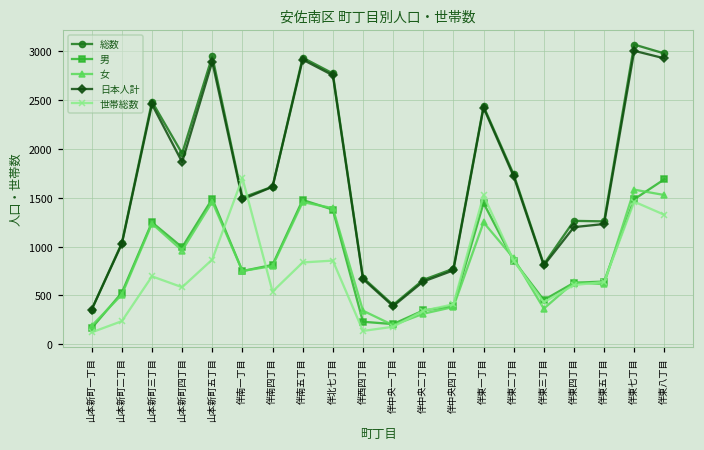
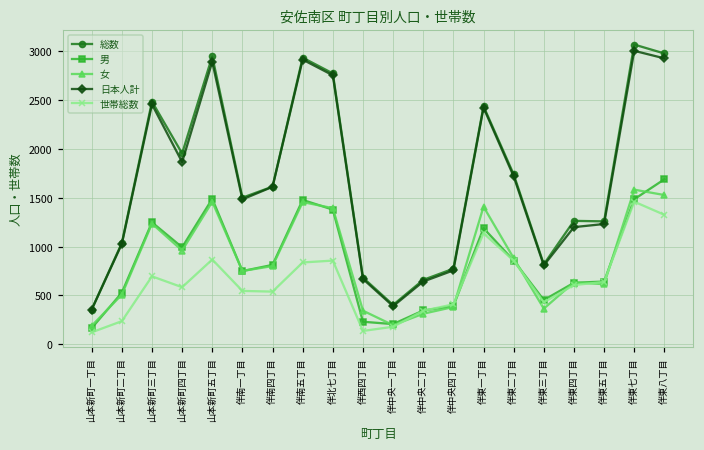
世帯総数, 伴南一丁目: 1700 -> 500
男, 伴東一丁目: 1400 -> 1200
女, 伴東一丁目: 1200 -> 1400
世帯総数, 伴東一丁目: 1500 -> 1100
